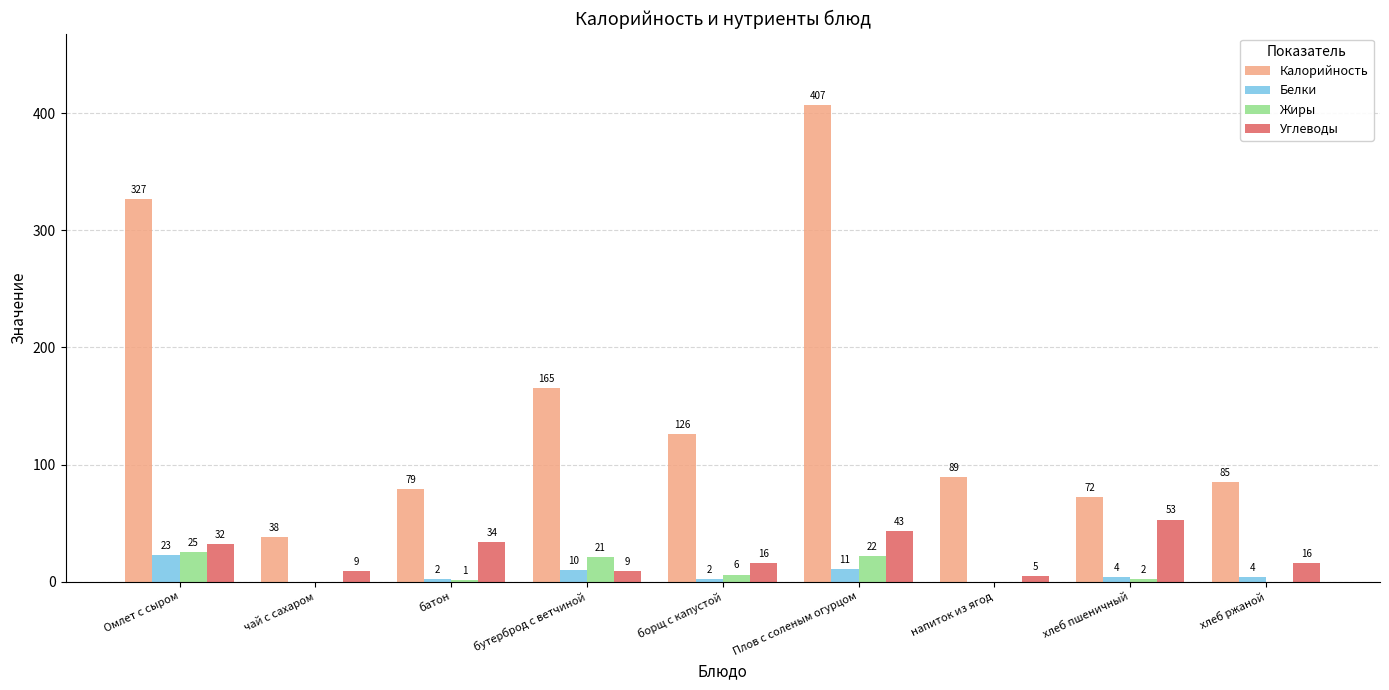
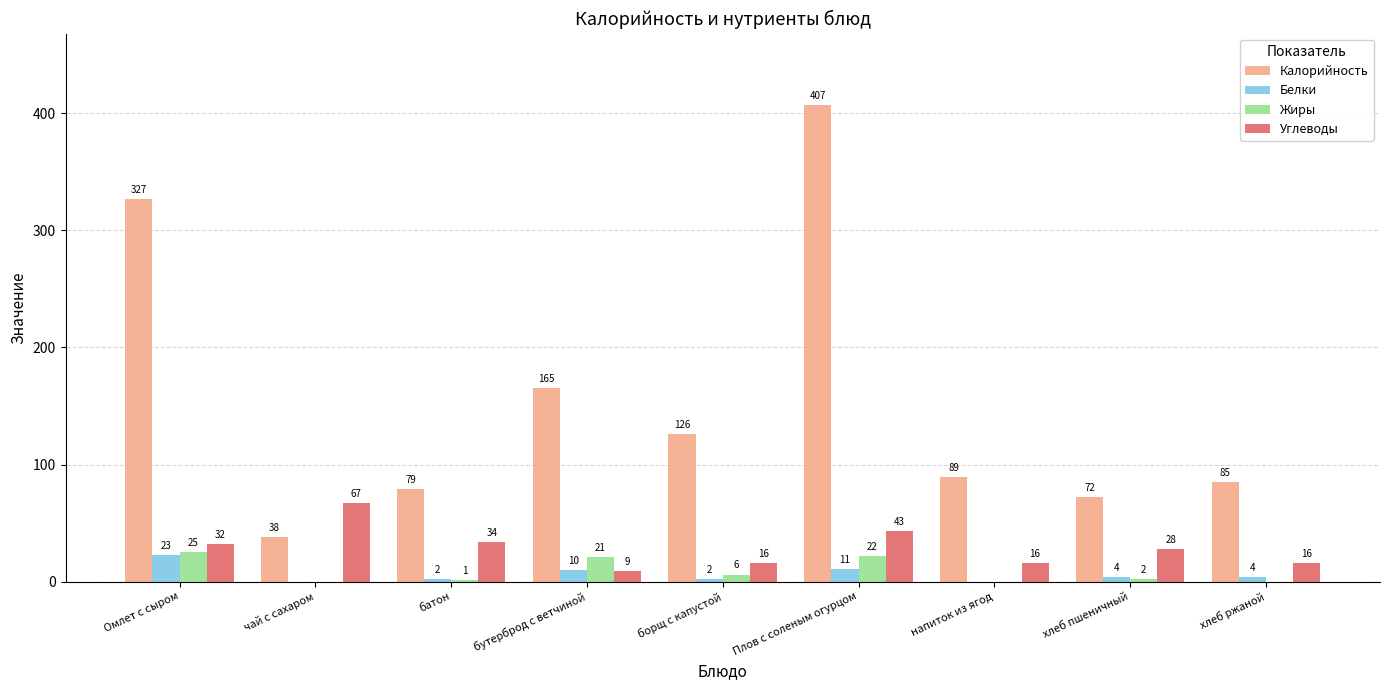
Углеводы, чай с сахаром: 9 -> 67
Углеводы, напиток из ягод: 5 -> 16
Углеводы, хлеб пшеничный: 53 -> 28
